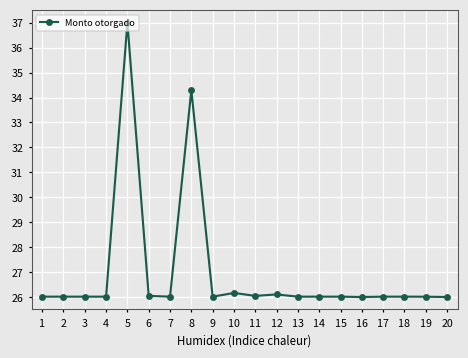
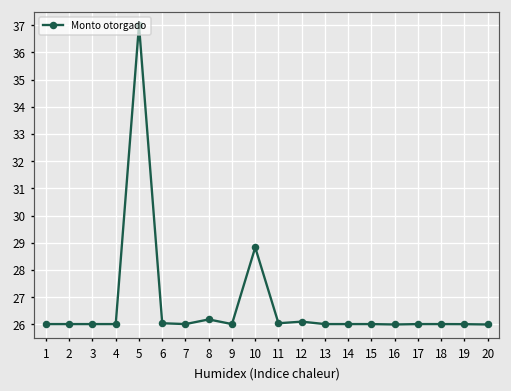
8: 34.3 -> 26.2
10: 26.2 -> 28.8
